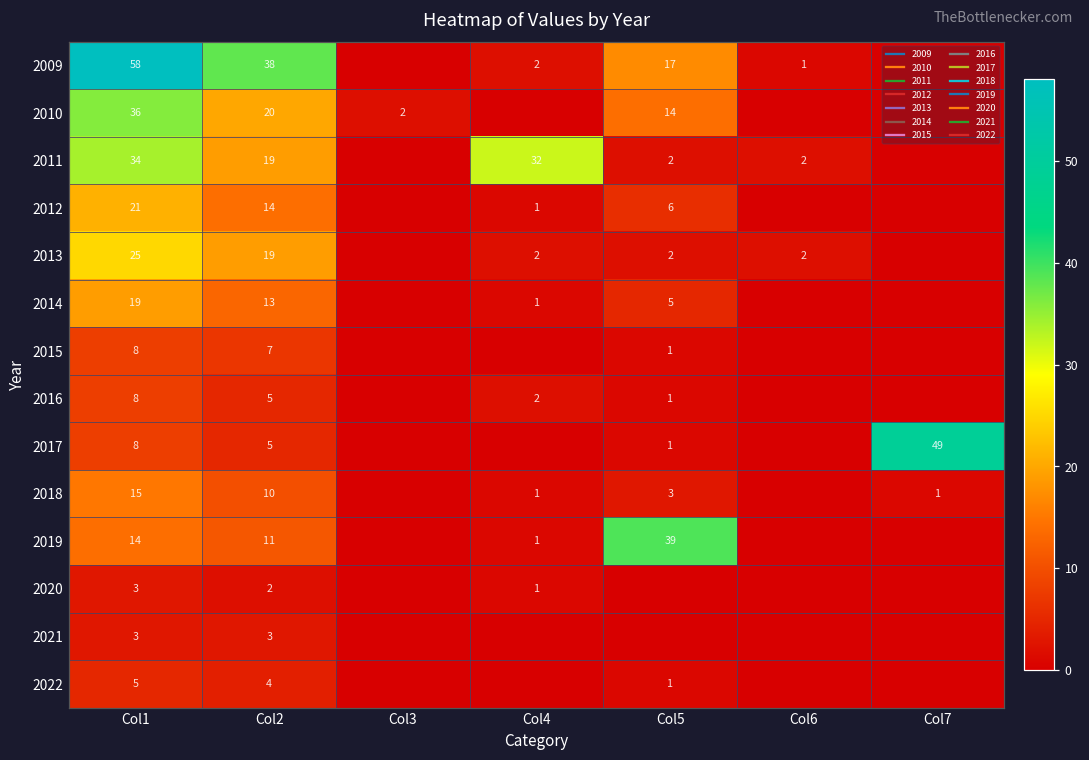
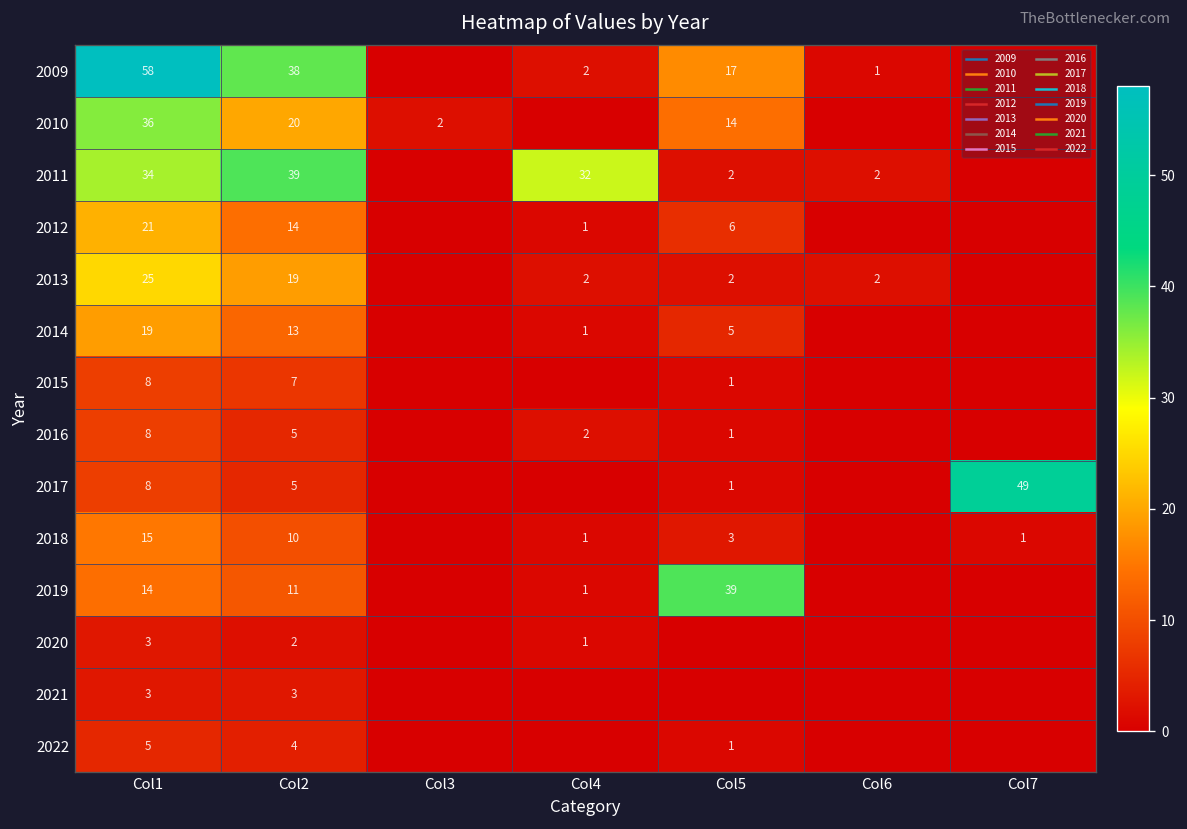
2011, Col2: 19 -> 39
